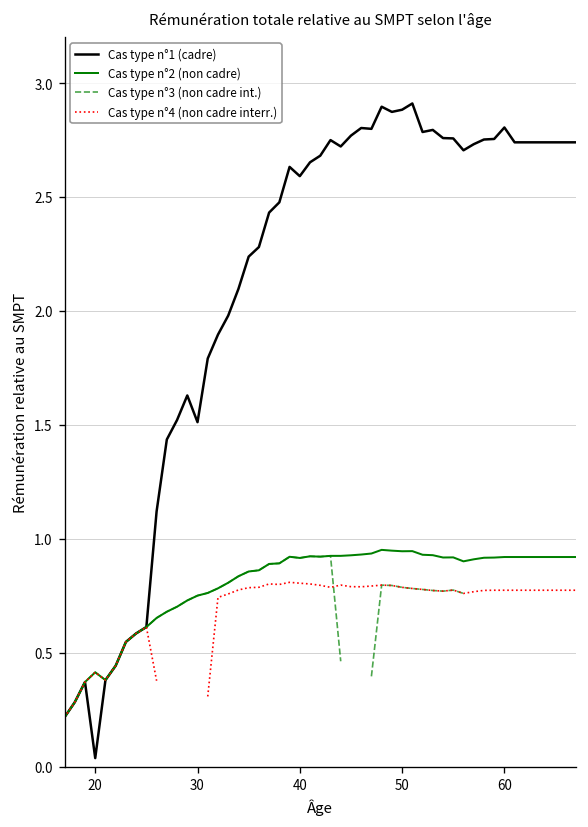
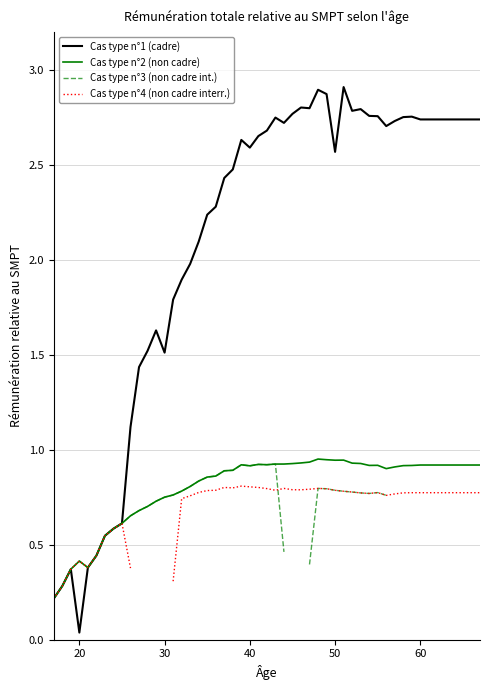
Cas type n°1 (cadre), 50: 2.88 -> 2.57
Cas type n°1 (cadre), 60: 2.81 -> 2.74
